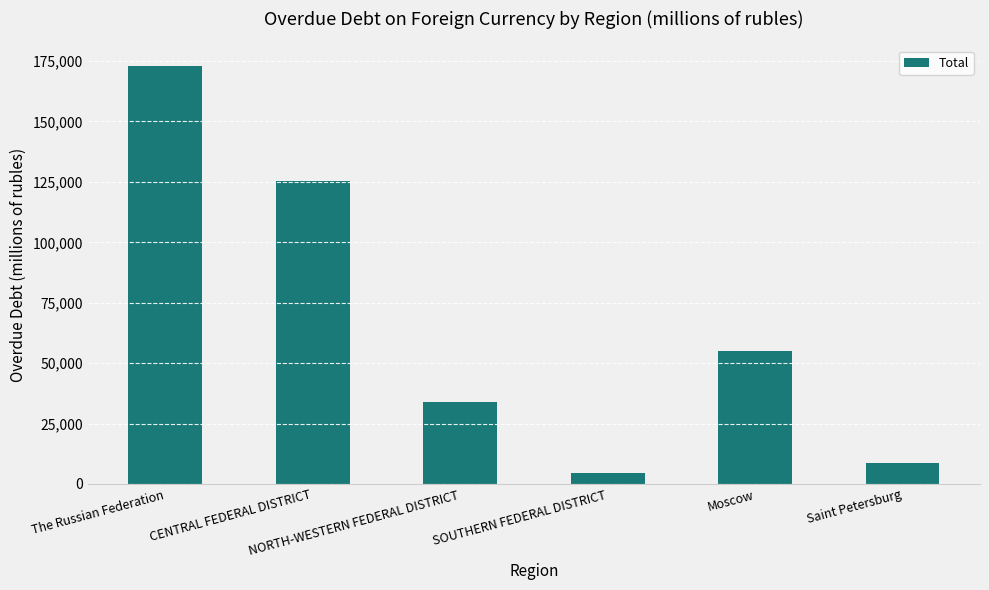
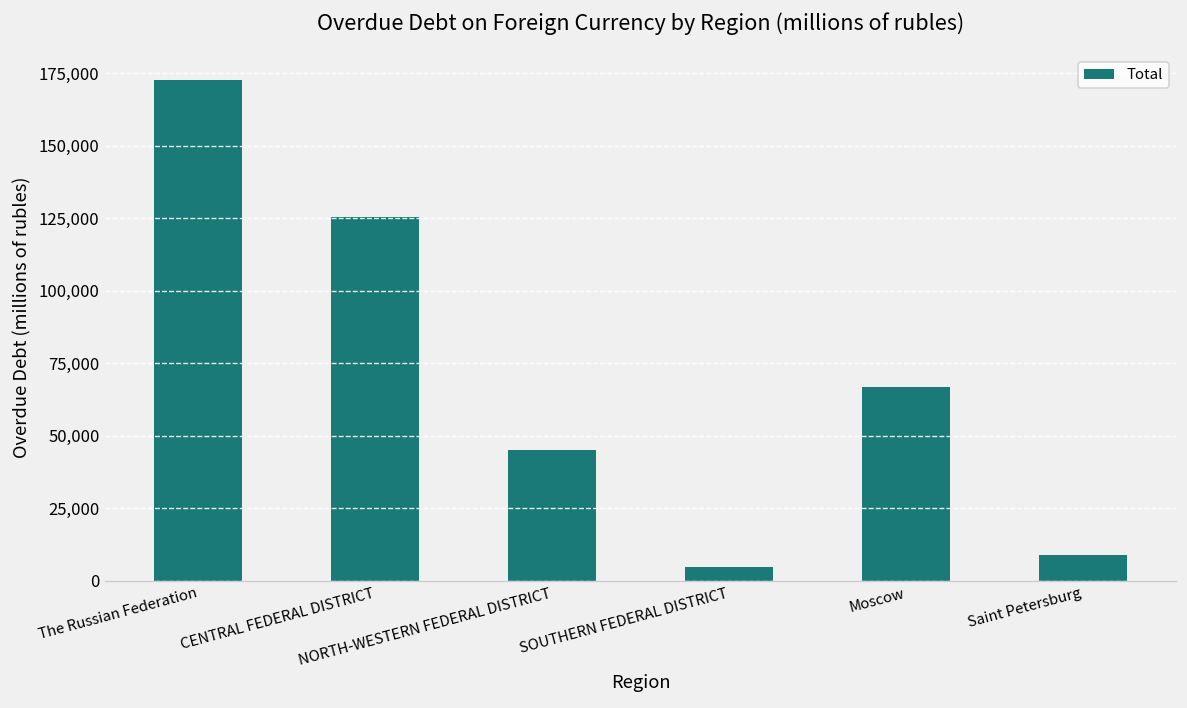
NORTH-WESTERN FEDERAL DISTRICT: 34,000 -> 45,000
Moscow: 55,000 -> 67,000
